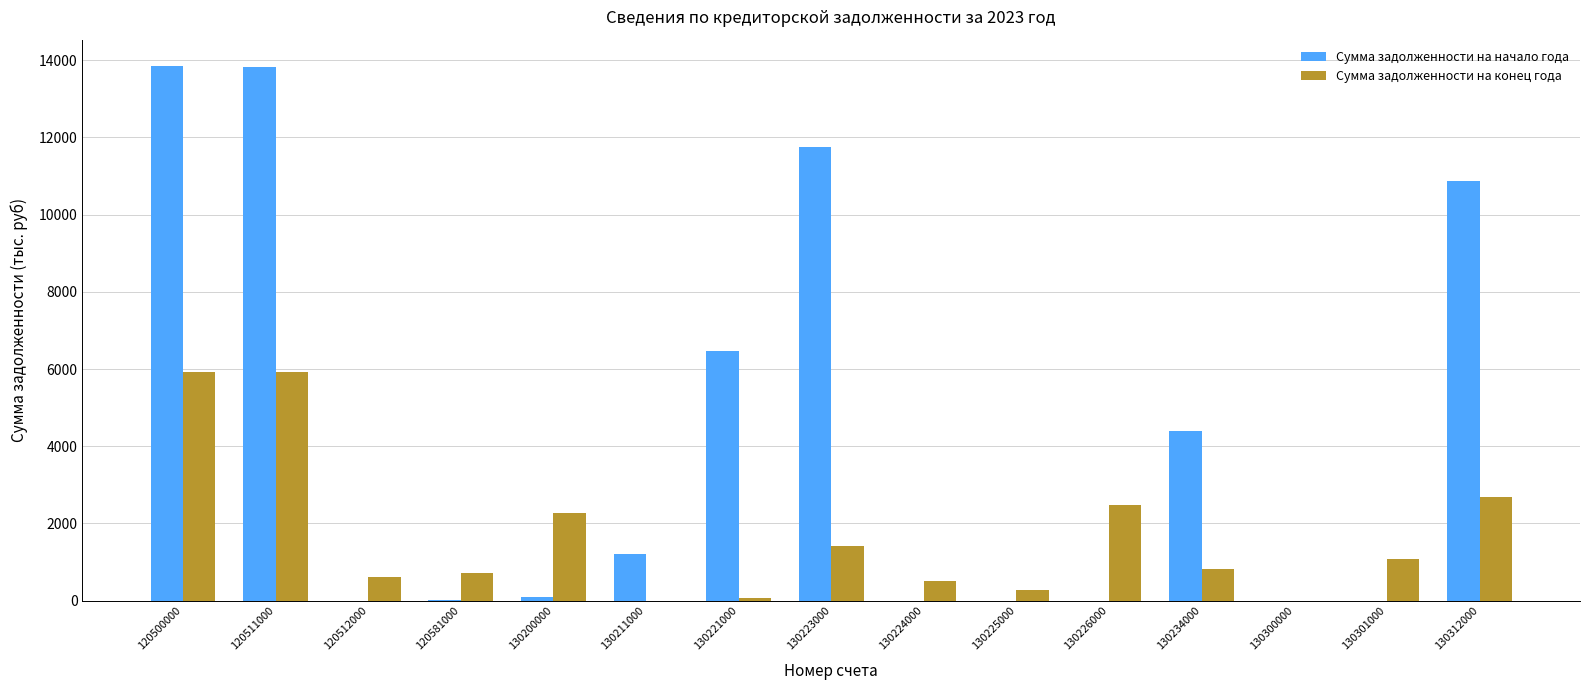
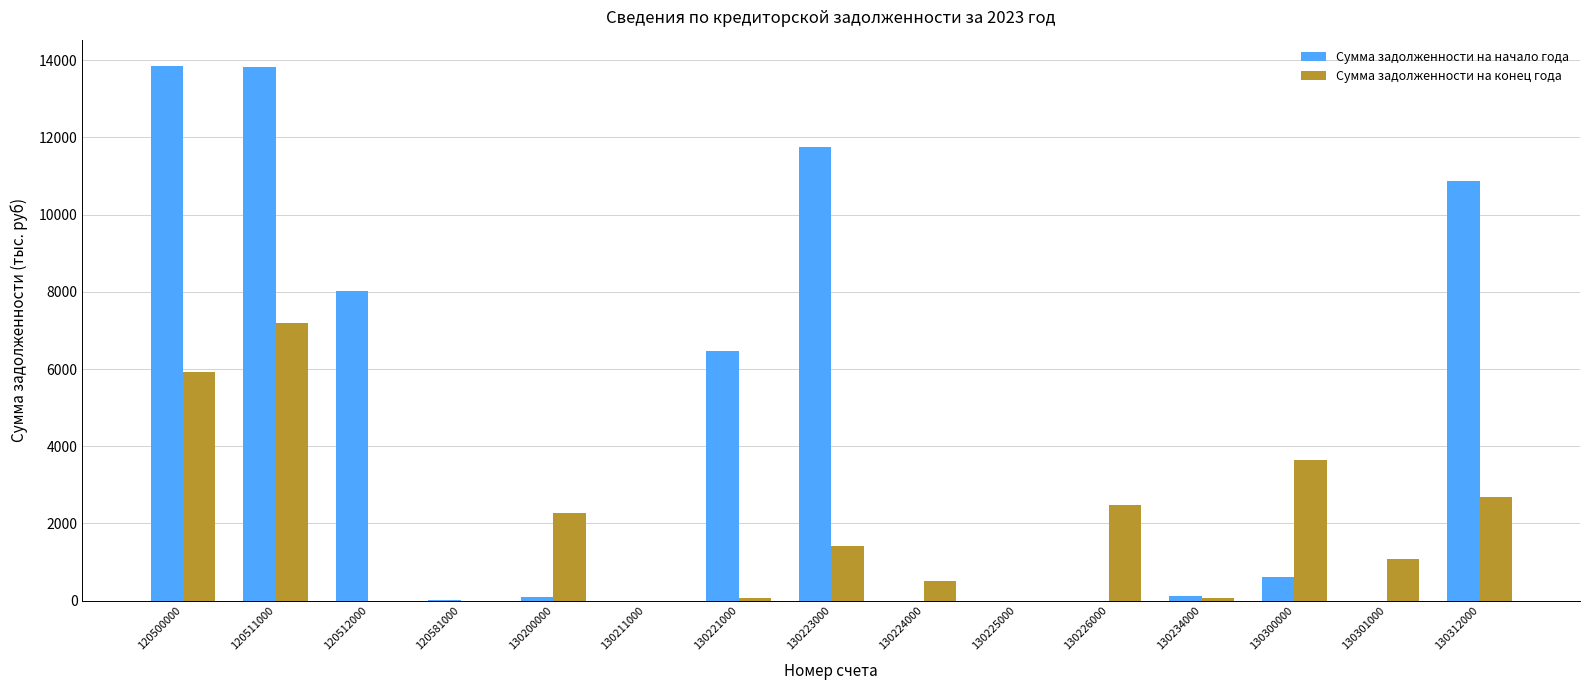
Сумма задолженности на конец года, 120511000: 5900 -> 7200
Сумма задолженности на начало года, 120512000: 0 -> 8000
Сумма задолженности на конец года, 120512000: 600 -> 0
Сумма задолженности на конец года, 120581000: 700 -> 0
Сумма задолженности на начало года, 130211000: 1200 -> 0
Сумма задолженности на конец года, 130225000: 300 -> 0
Сумма задолженности на начало года, 130234000: 4400 -> 100
Сумма задолженности на конец года, 130234000: 800 -> 100
Сумма задолженности на начало года, 130300000: 0 -> 600
Сумма задолженности на конец года, 130300000: 0 -> 3600
